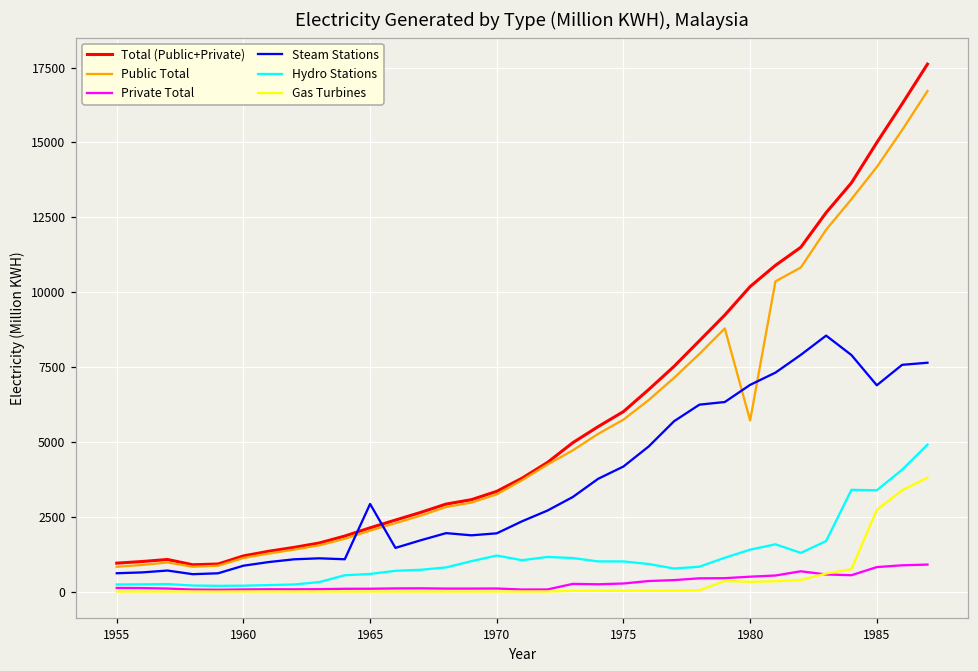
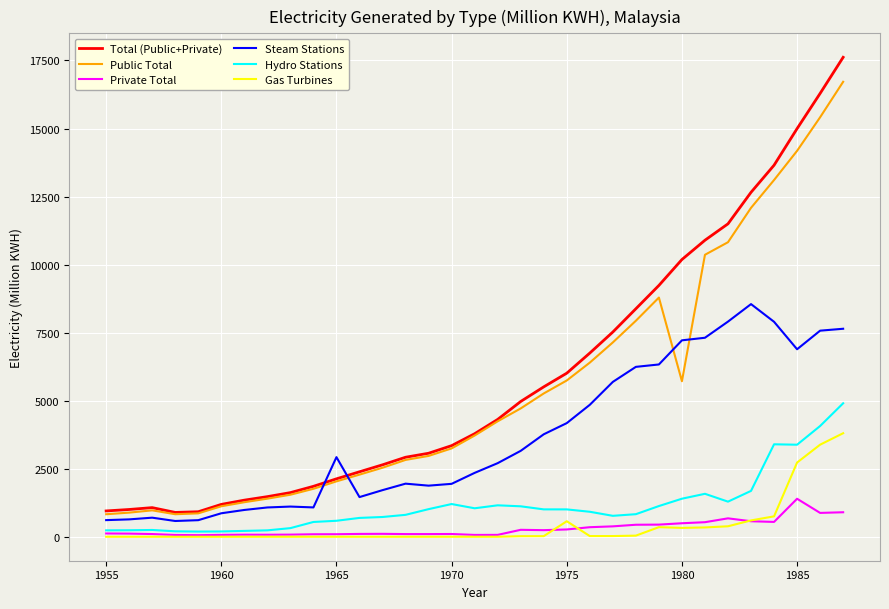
Gas Turbines, 1975: 0 -> 600
Steam Stations, 1980: 6900 -> 7200
Private Total, 1985: 800 -> 1400
